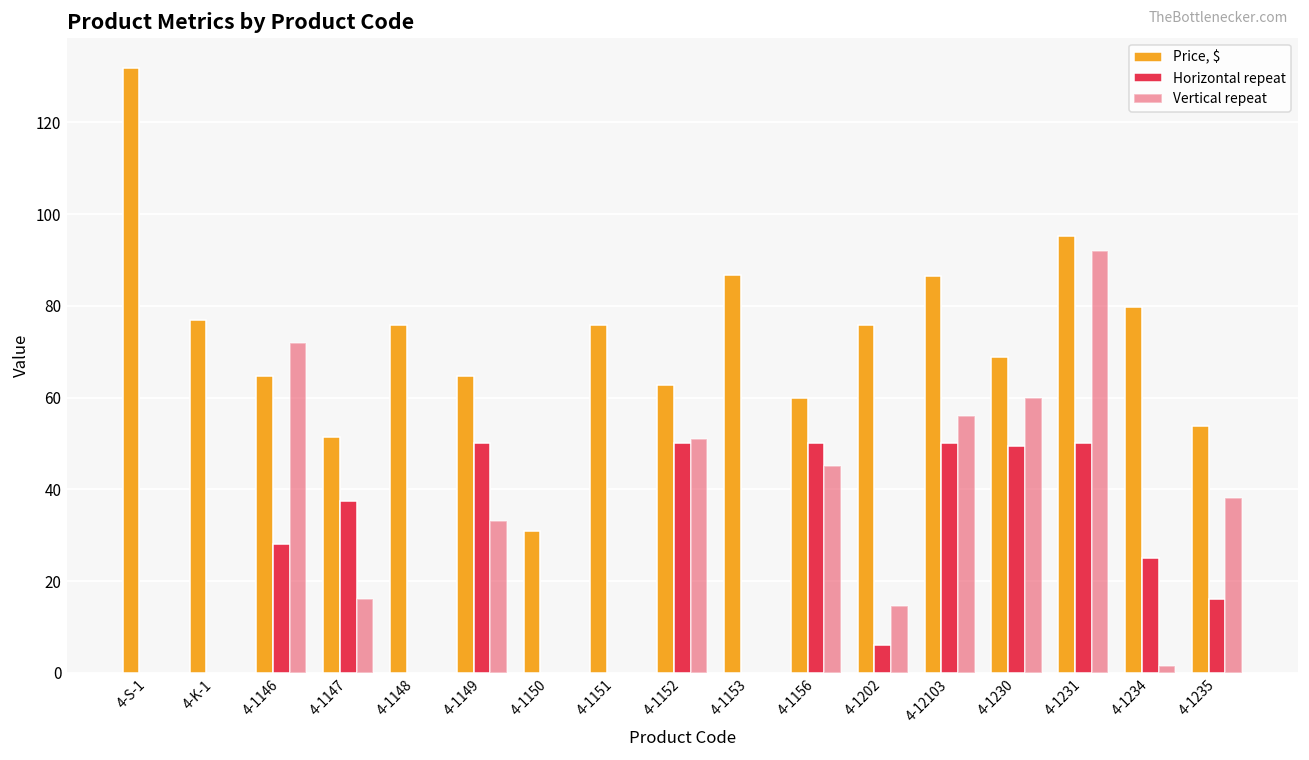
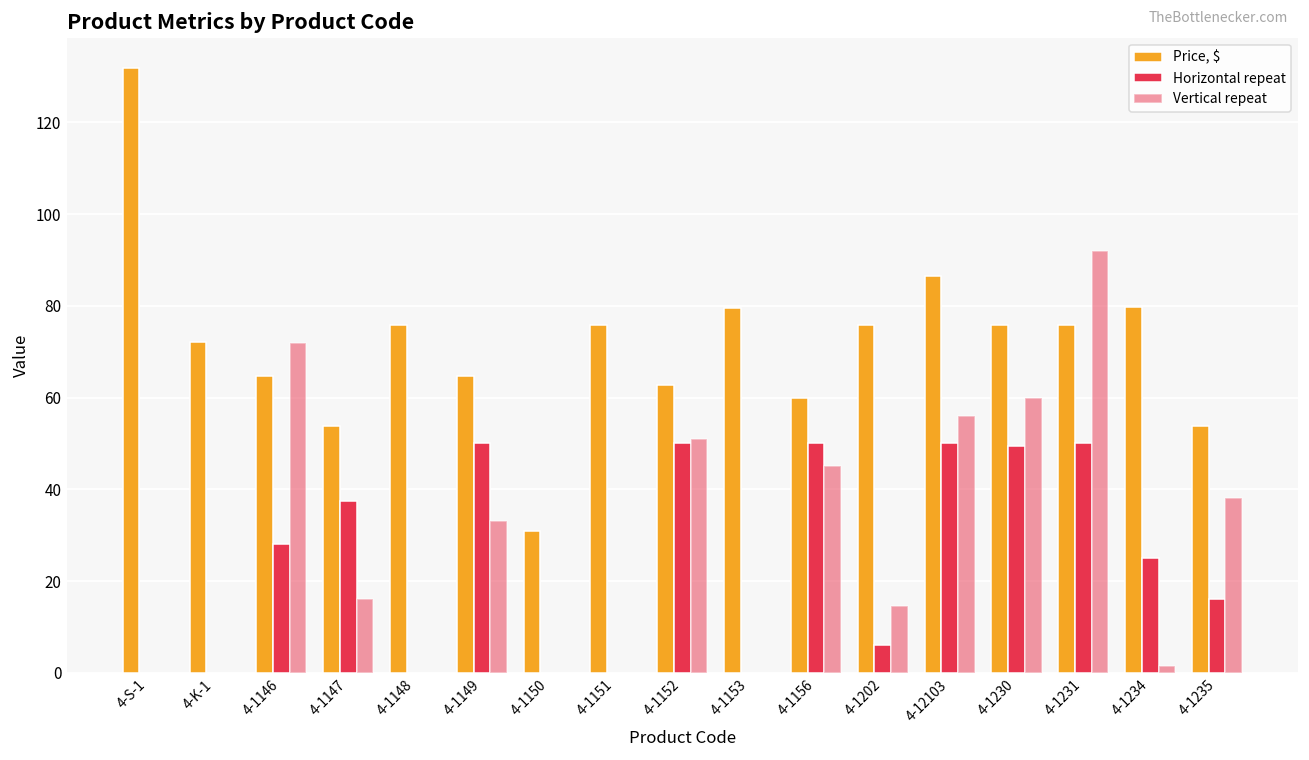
Price, $, 4-K-1: 77 -> 72
Price, $, 4-1147: 51 -> 54
Price, $, 4-1153: 87 -> 80
Price, $, 4-1230: 69 -> 76
Price, $, 4-1231: 95 -> 76
